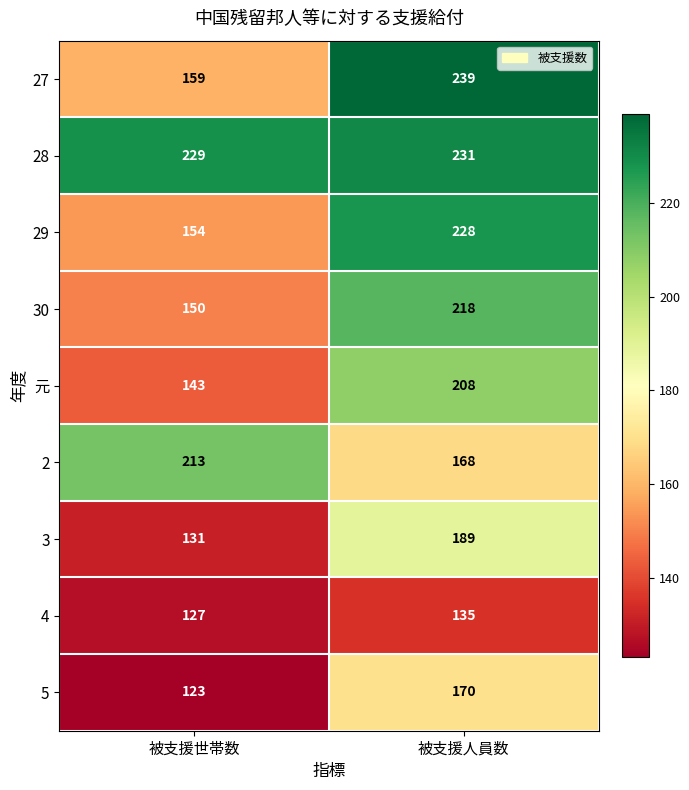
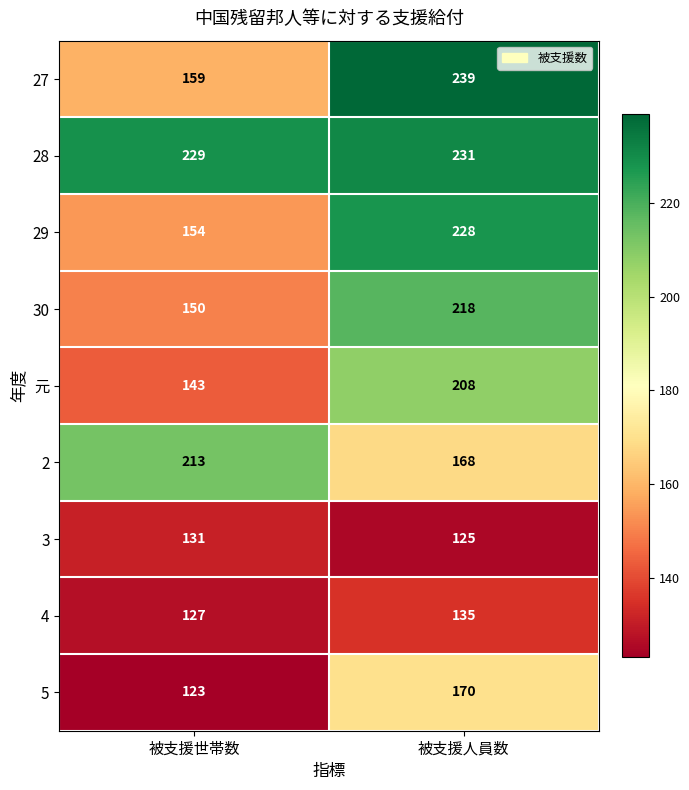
3, 被支援人員数: 189 -> 125
